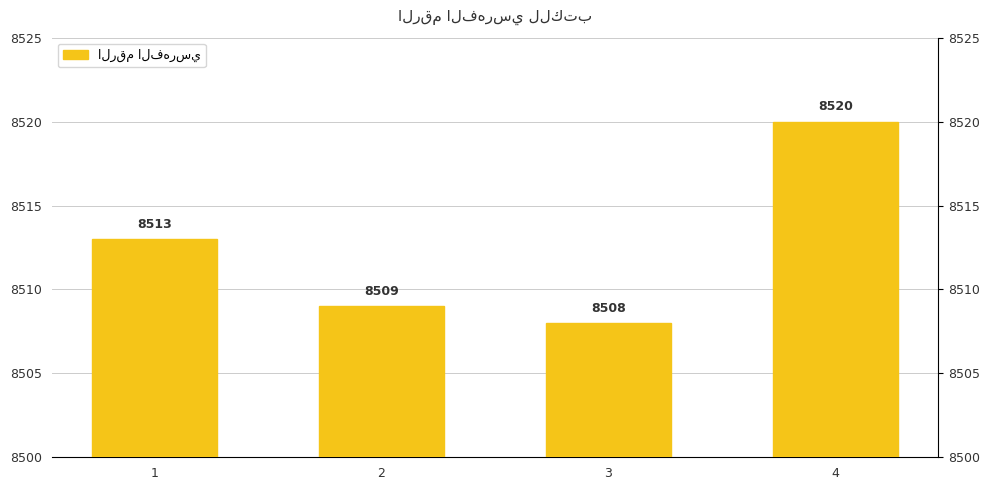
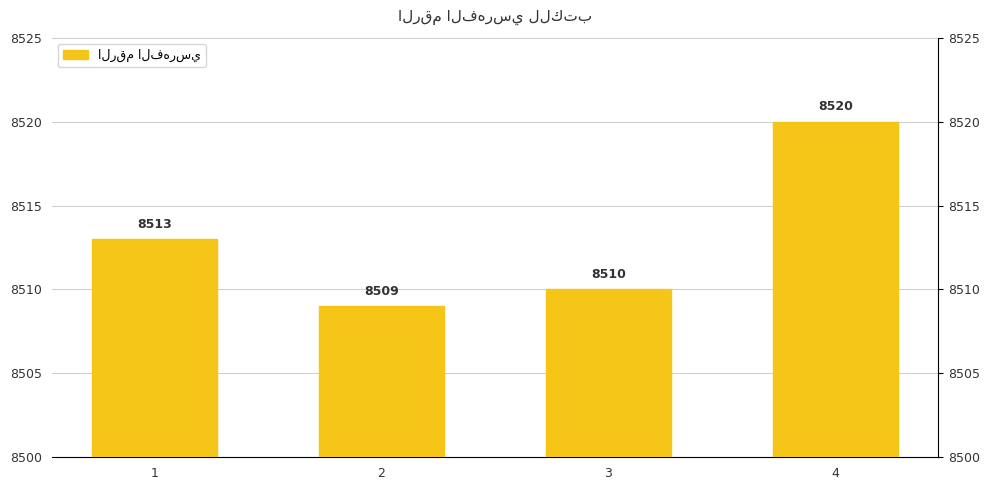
3: 8508 -> 8510
